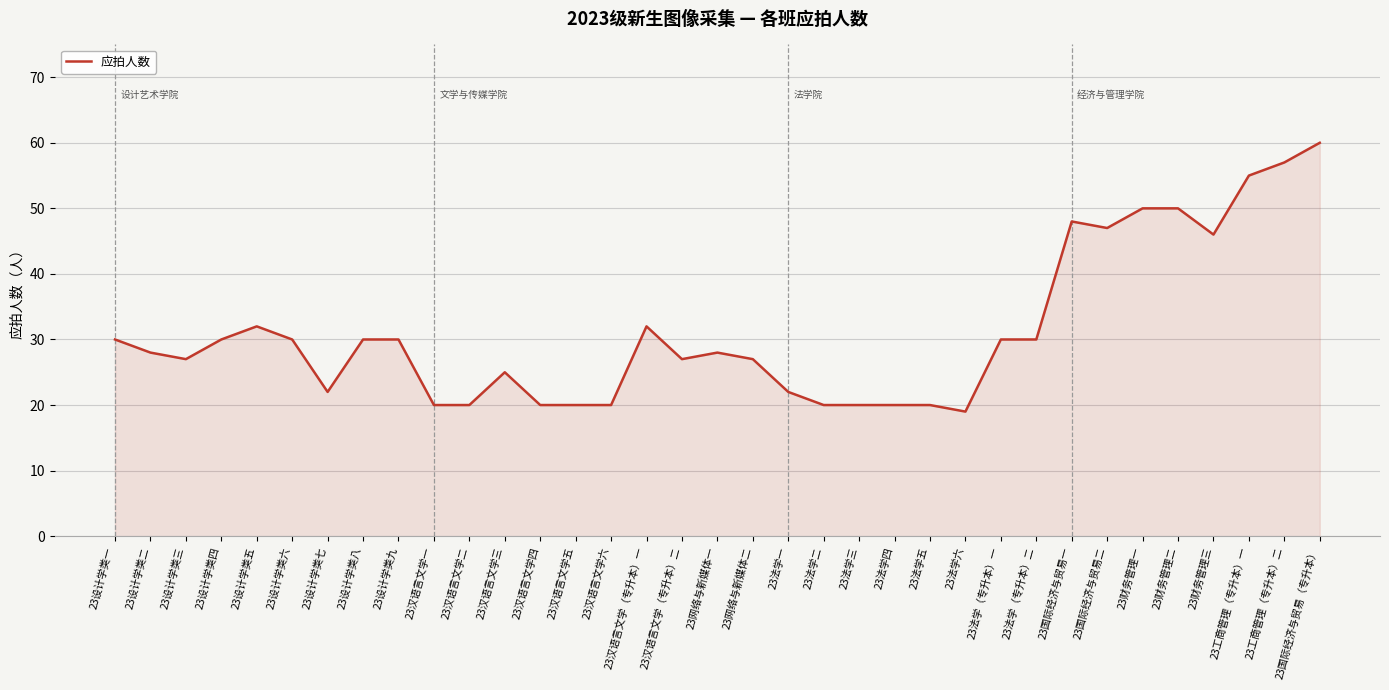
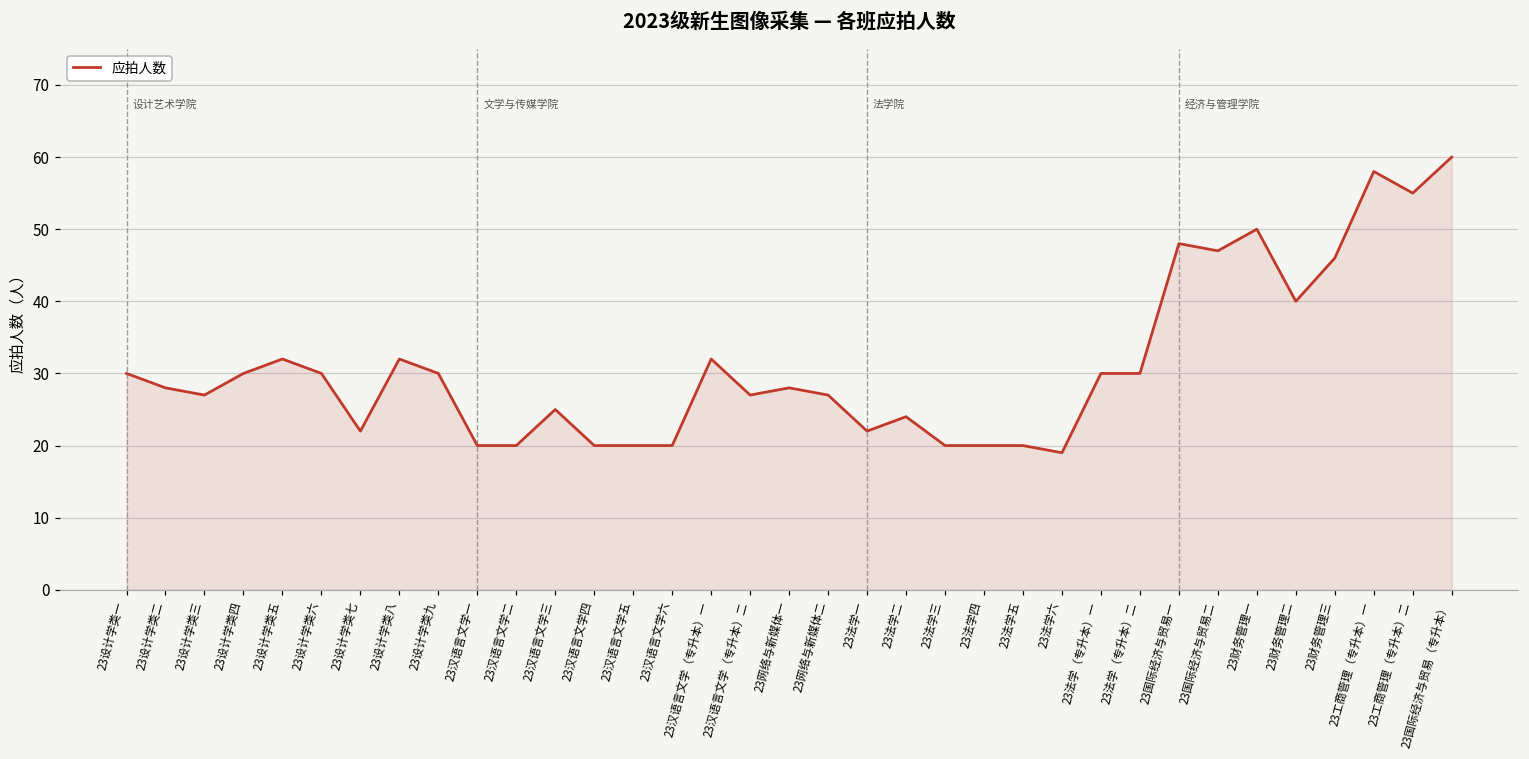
23设计学类八: 30 -> 32
23法学二: 20 -> 24
23财务管理二: 50 -> 40
23工商管理（专升本）一: 55 -> 58
23工商管理（专升本）二: 57 -> 55
